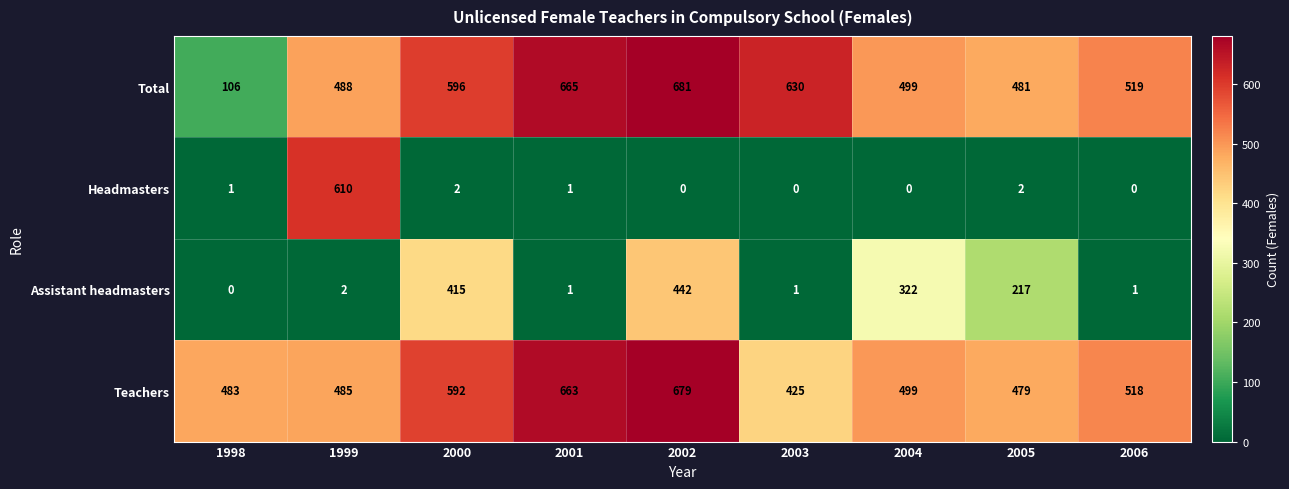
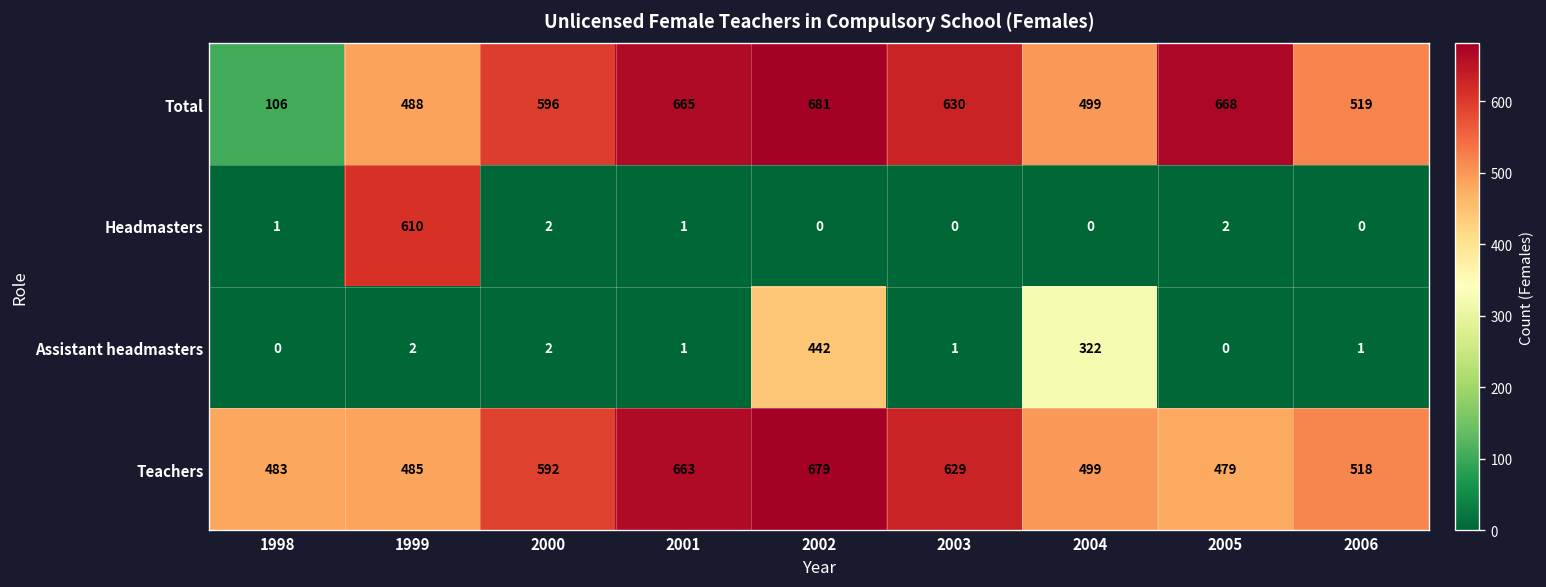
Total, 2005: 481 -> 668
Assistant headmasters, 2000: 415 -> 2
Assistant headmasters, 2005: 217 -> 0
Teachers, 2003: 425 -> 629
